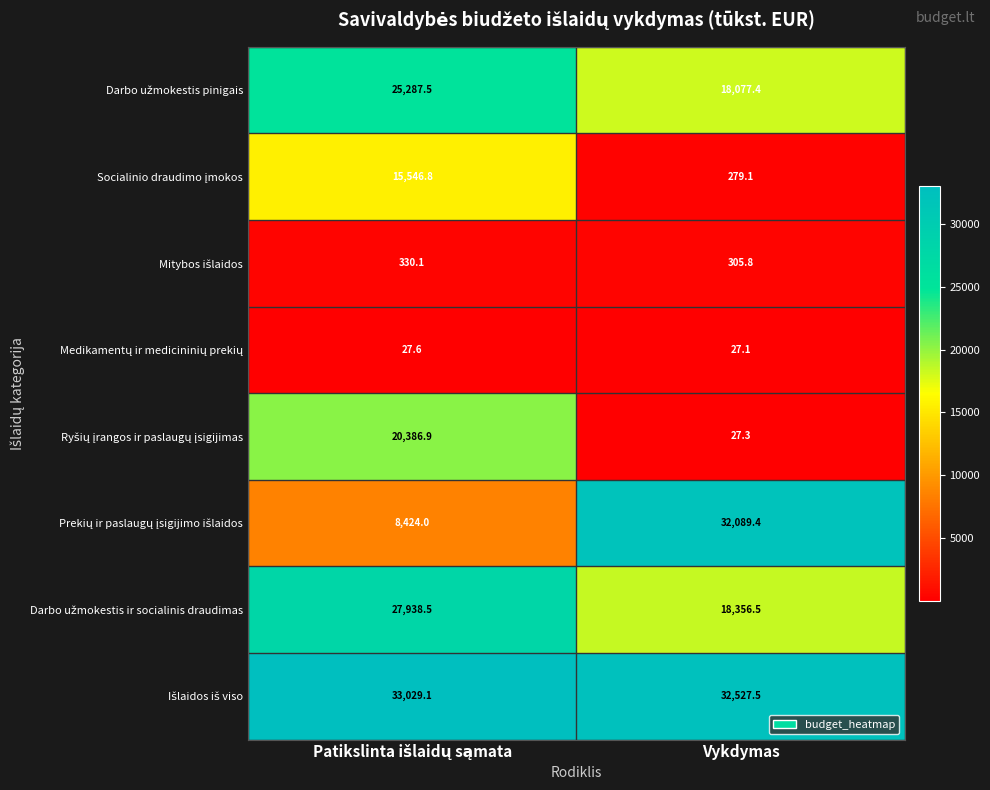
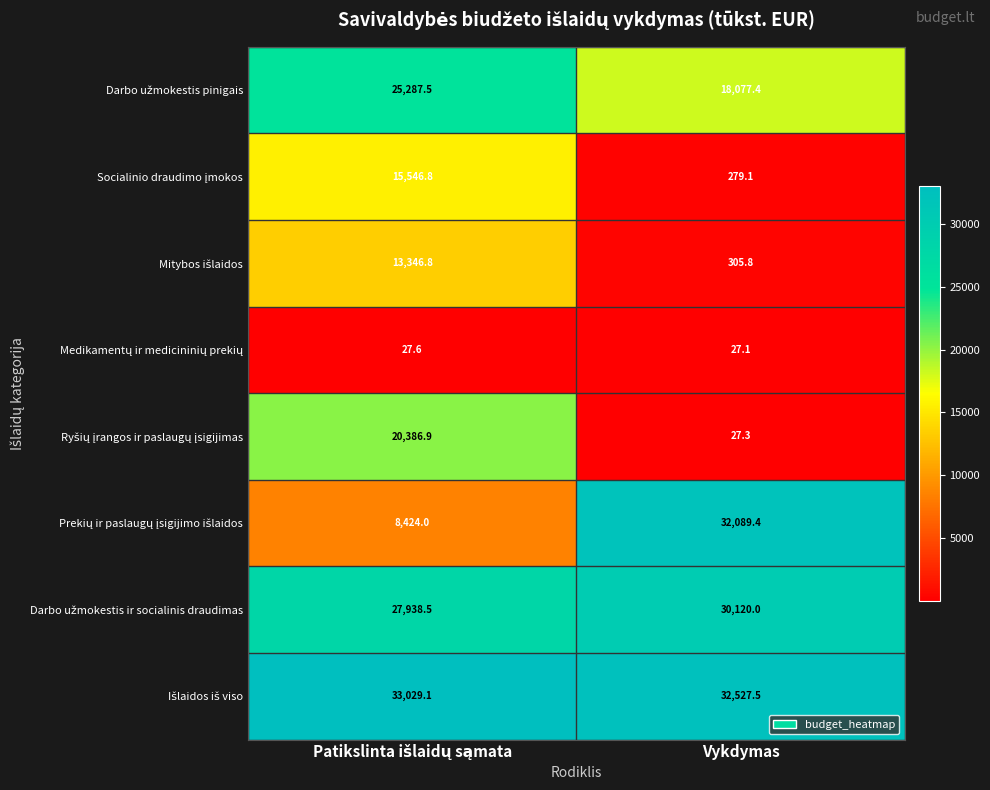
Mitybos išlaidos, Patikslinta išlaidų sąmata: 330.1 -> 13,346.8
Darbo užmokestis ir socialinis draudimas, Vykdymas: 18,356.5 -> 30,120.0
